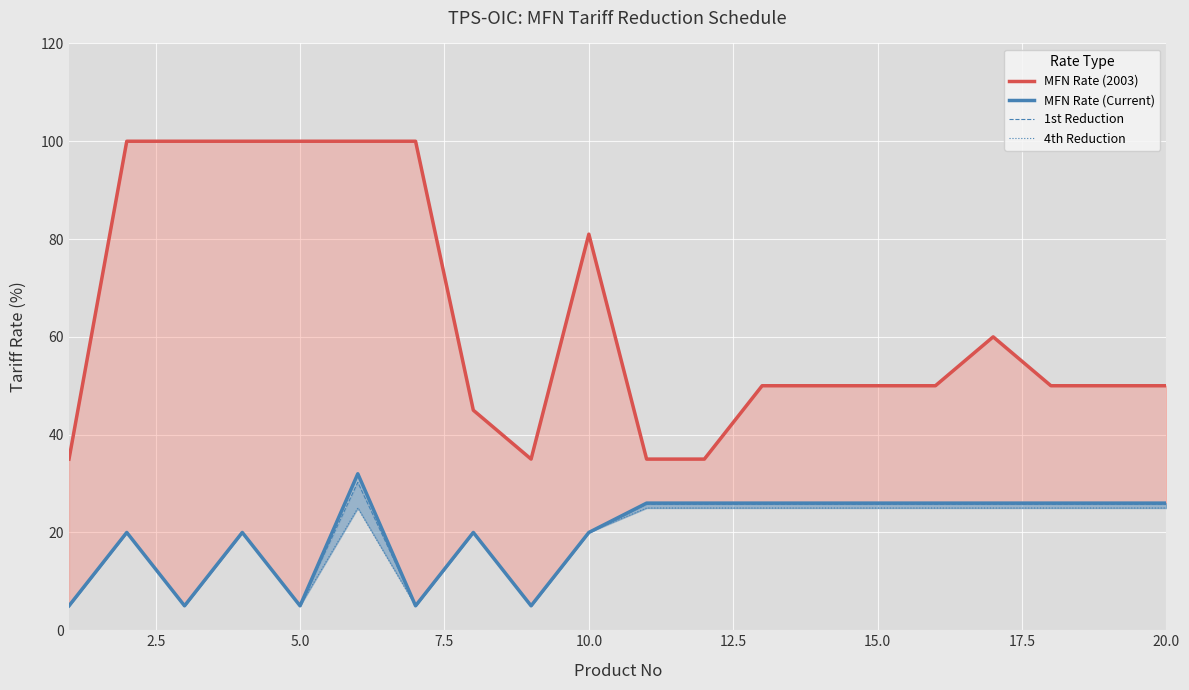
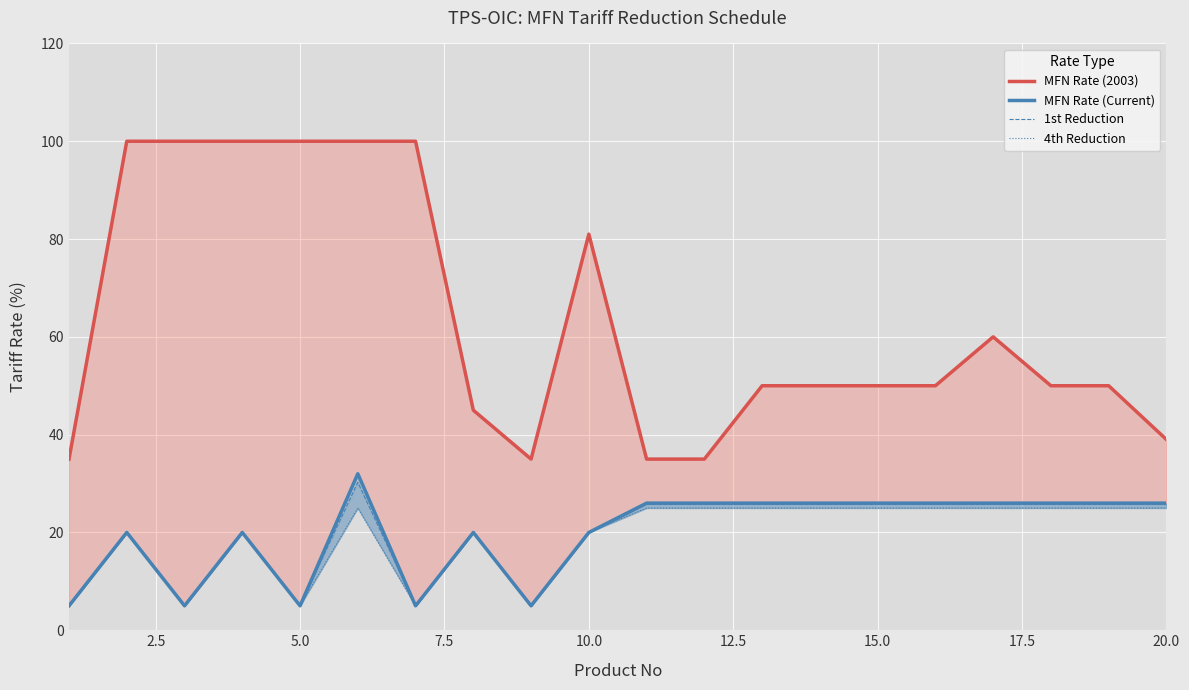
MFN Rate (2003), 20.0: 50 -> 39
